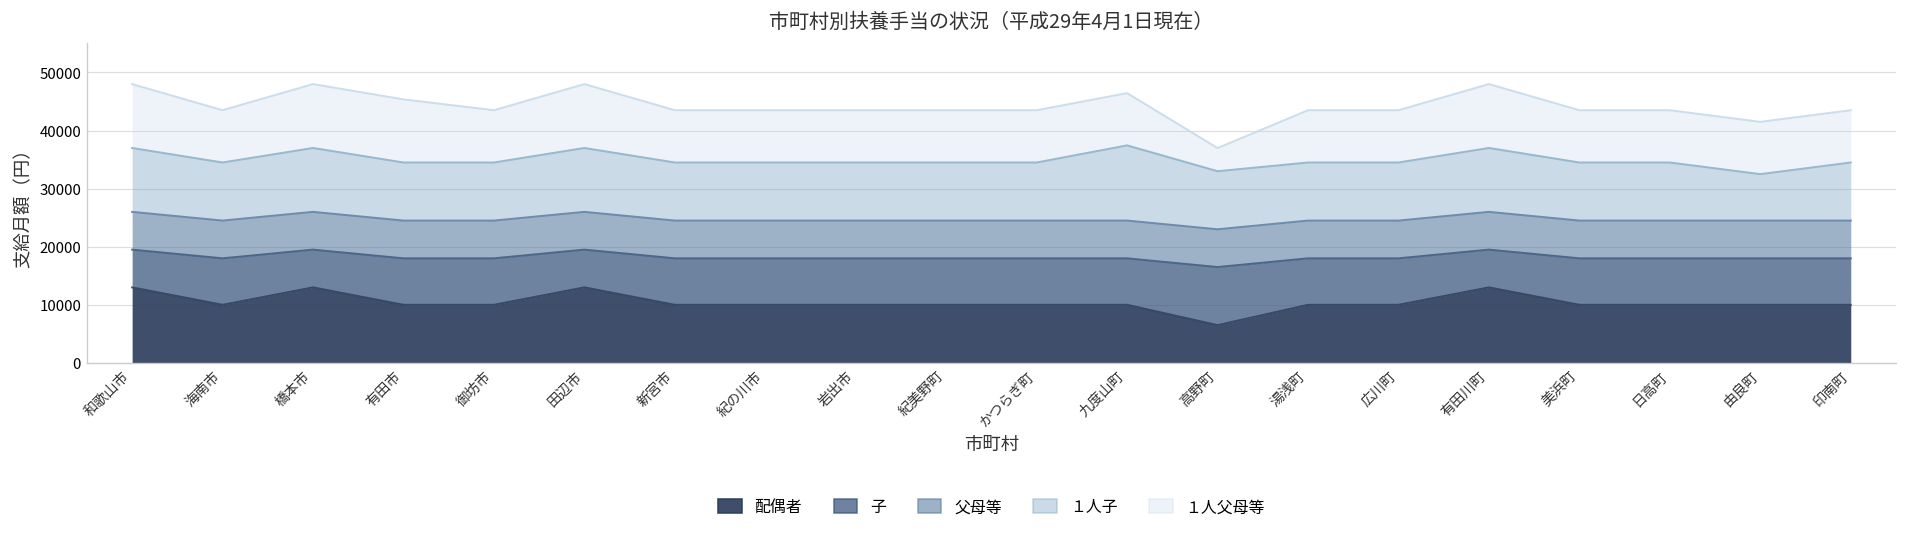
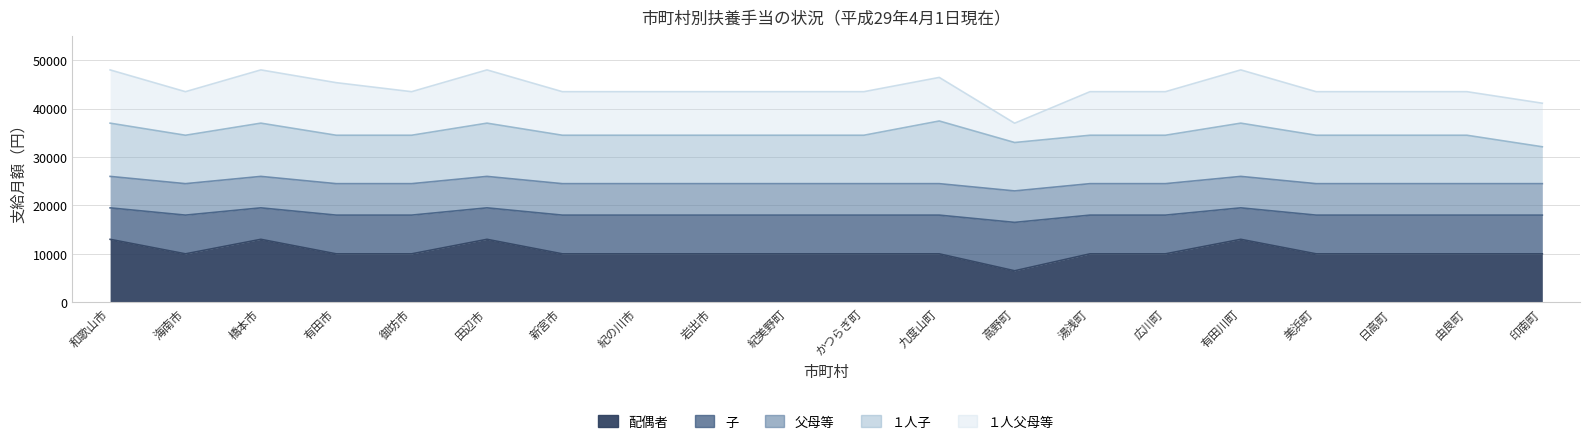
１人子, 由良町: 8000 -> 10000
１人子, 印南町: 10000 -> 8000
